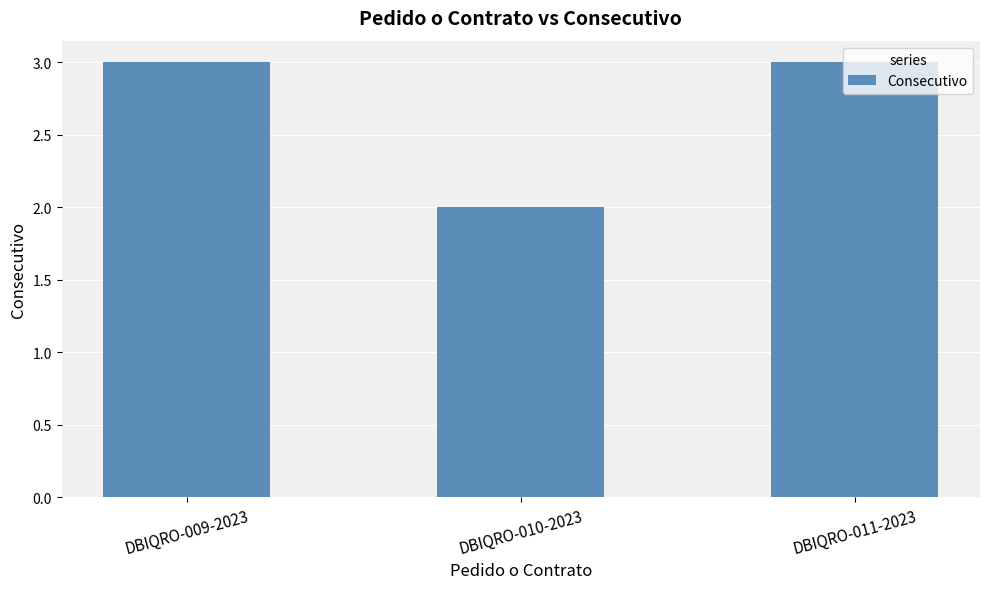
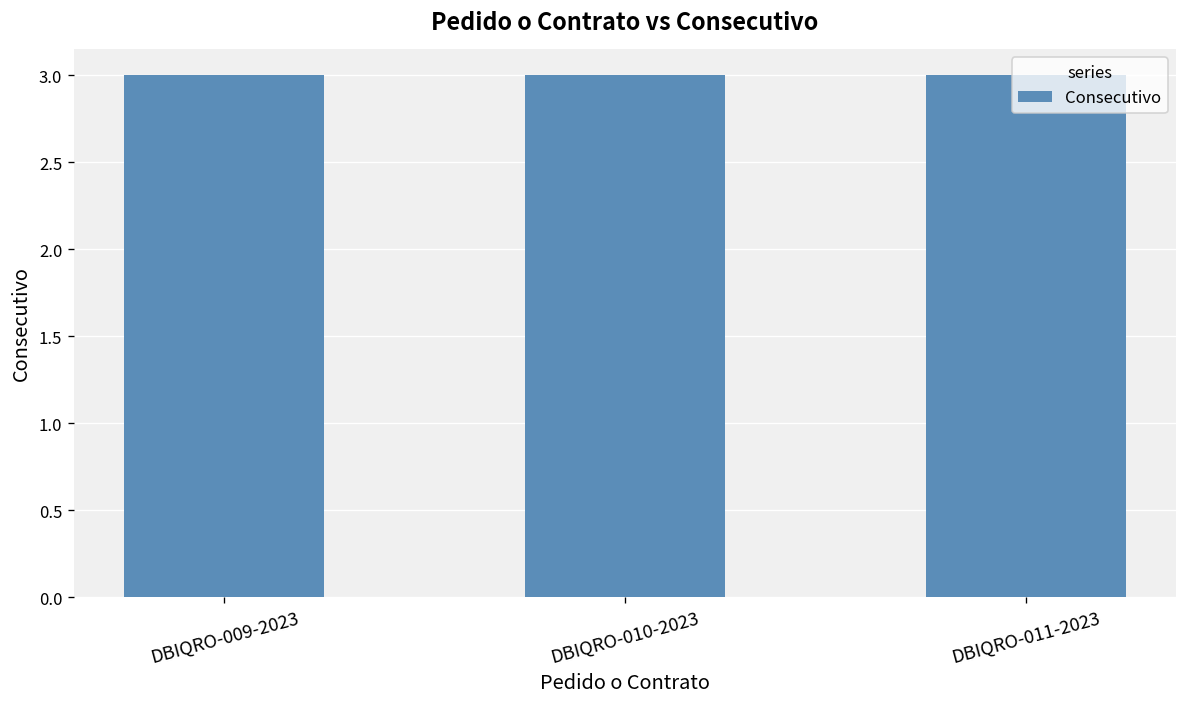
DBIQRO-010-2023: 2 -> 3
